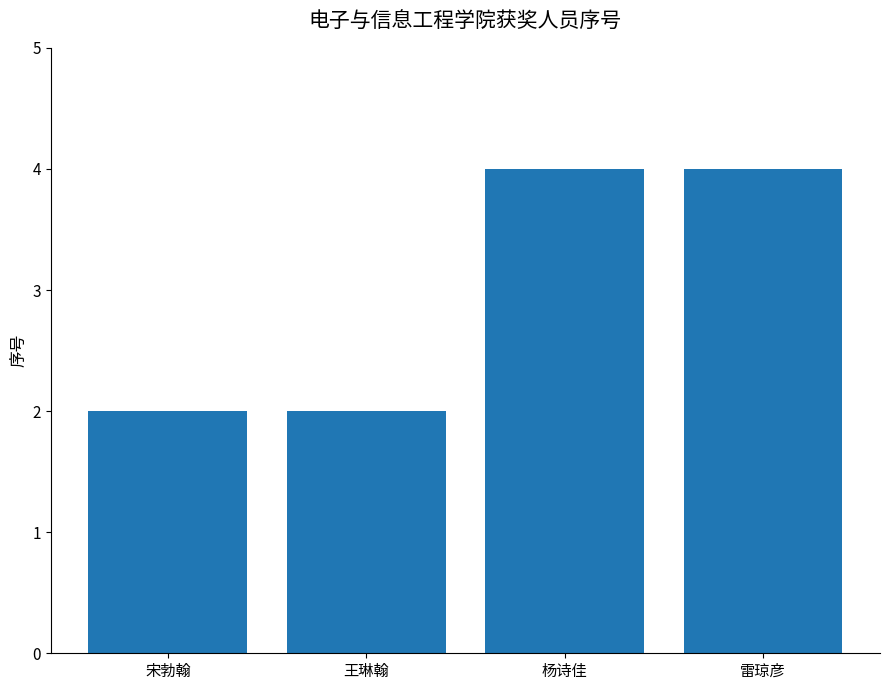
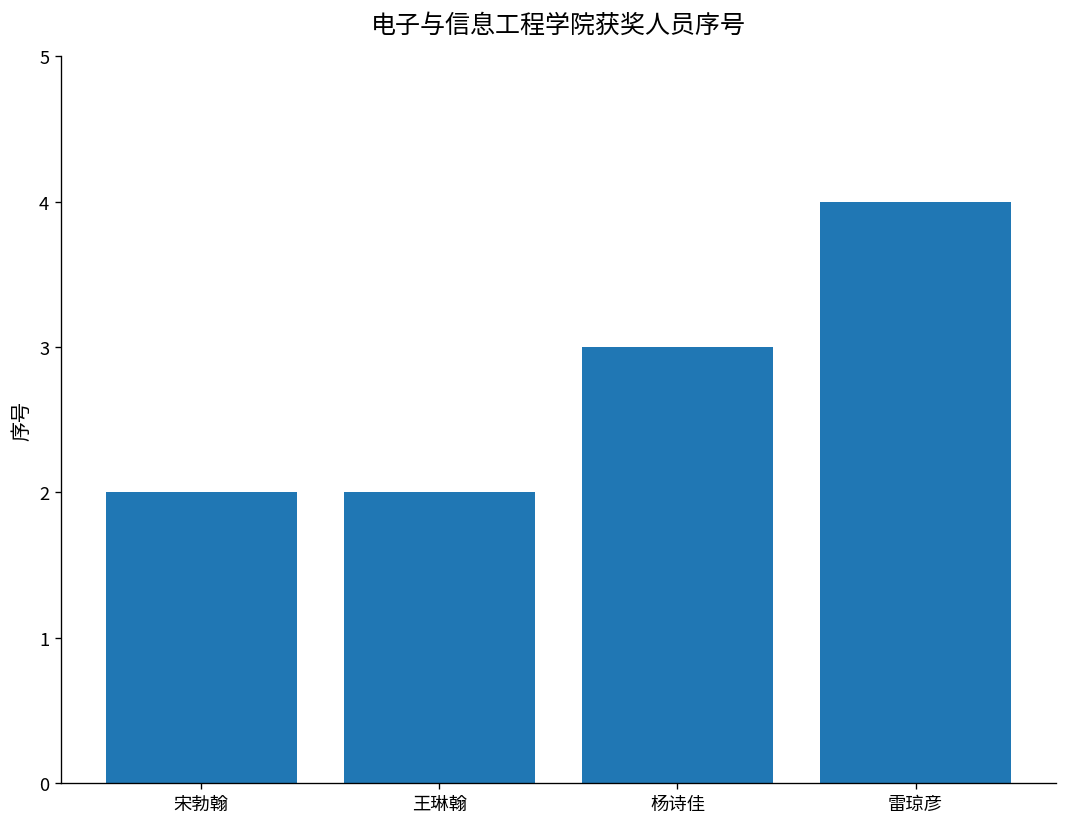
杨诗佳: 4 -> 3
